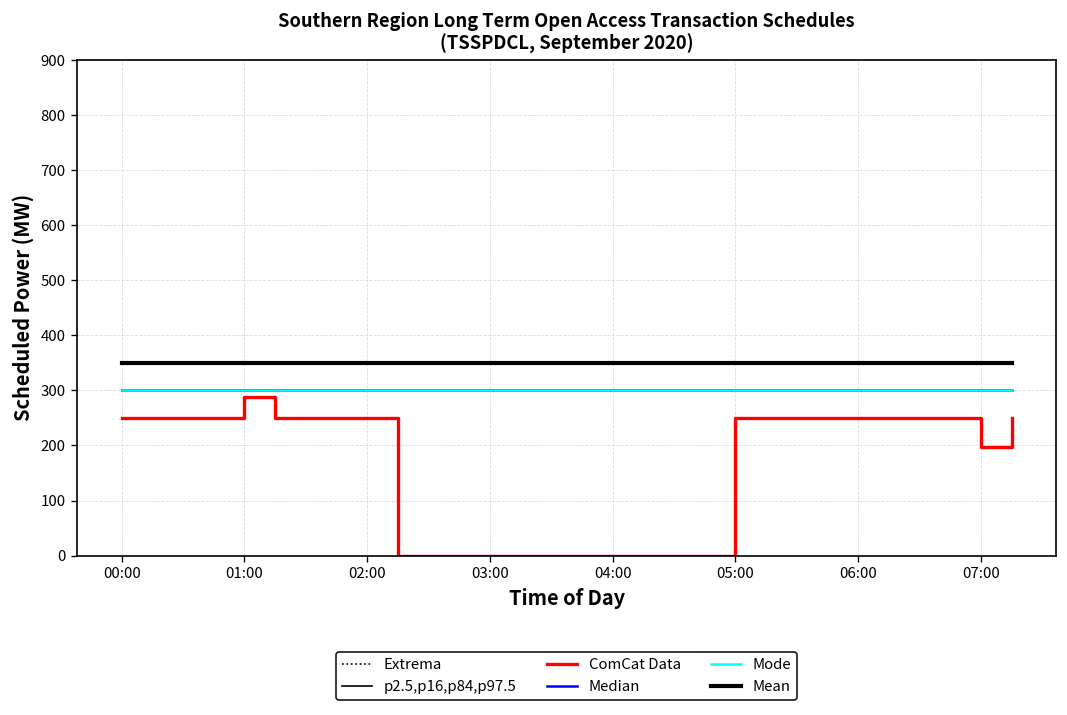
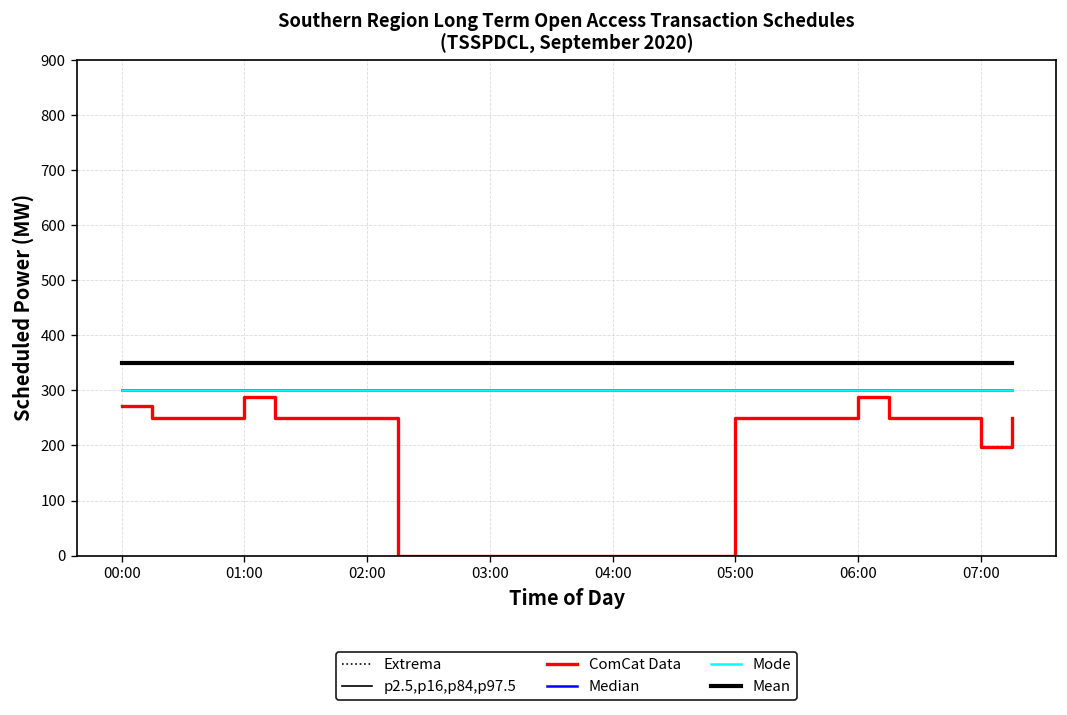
ComCat Data, 00:00: 250 -> 270
ComCat Data, 06:00: 250 -> 290
